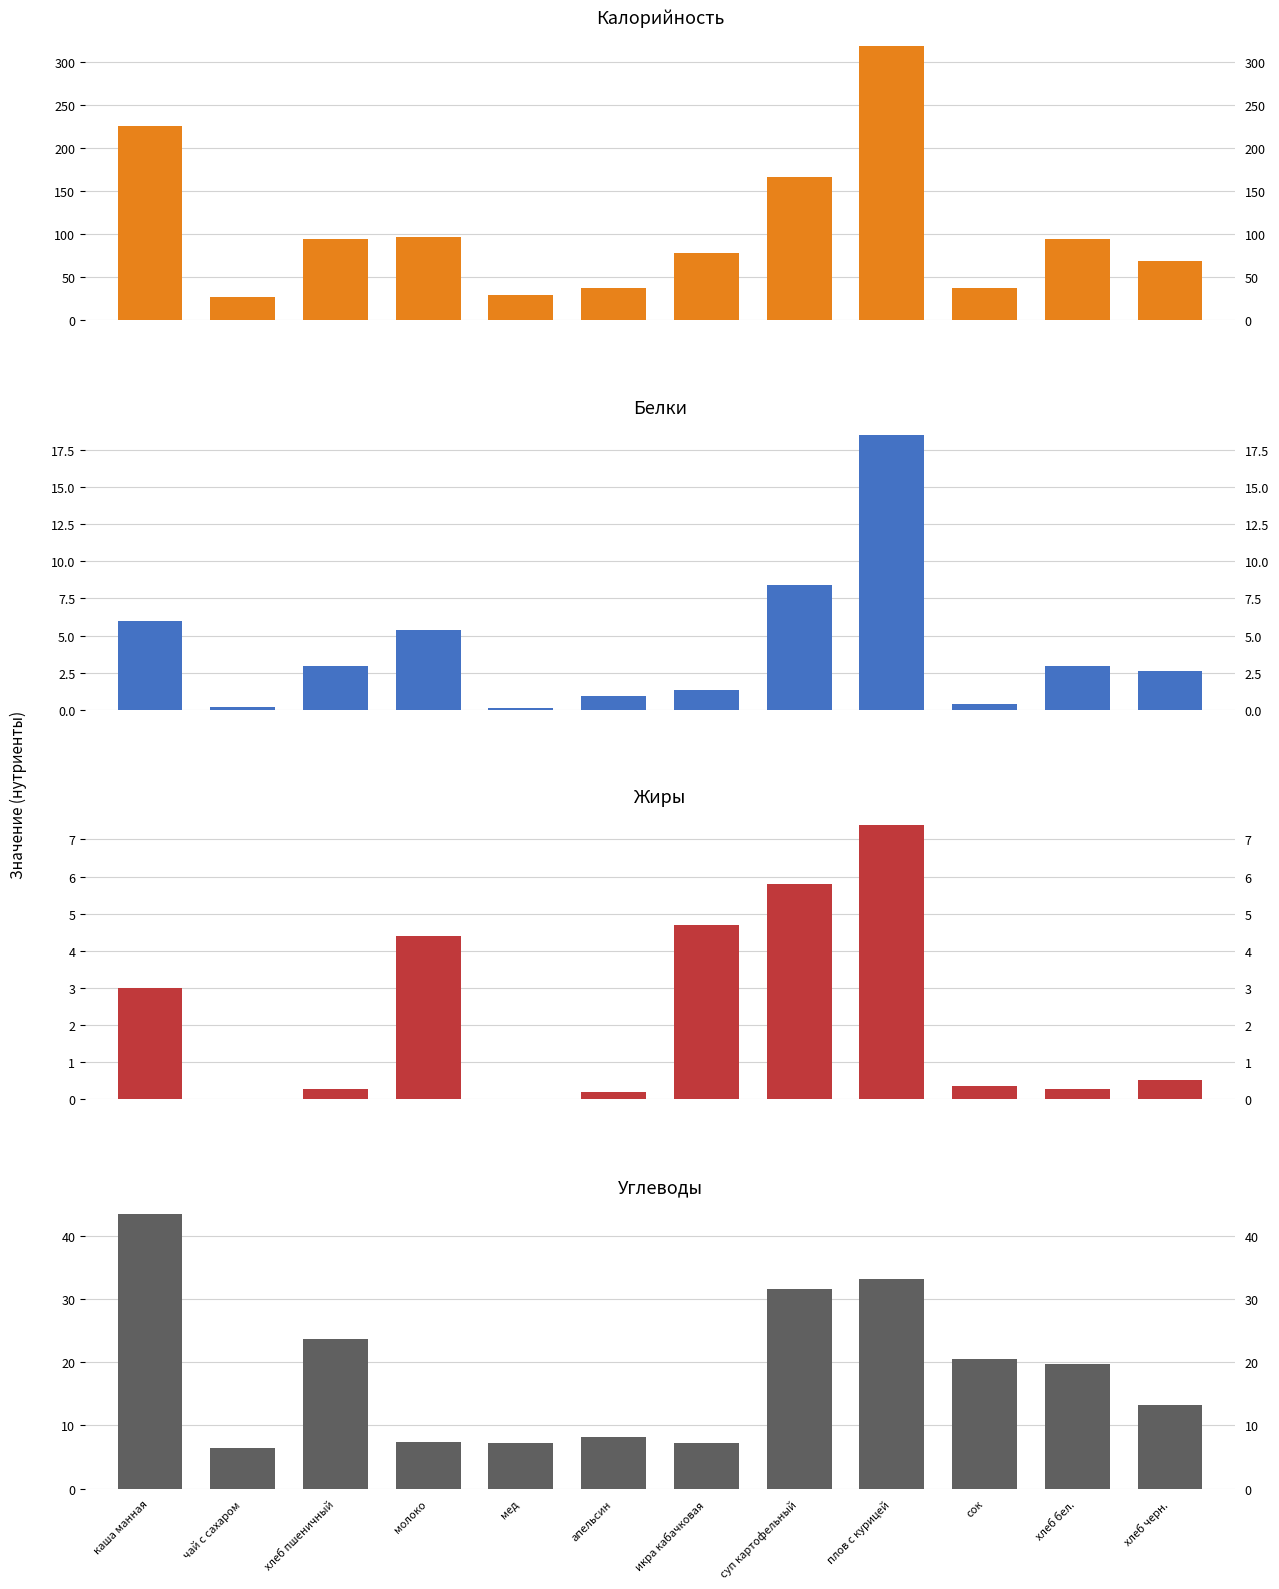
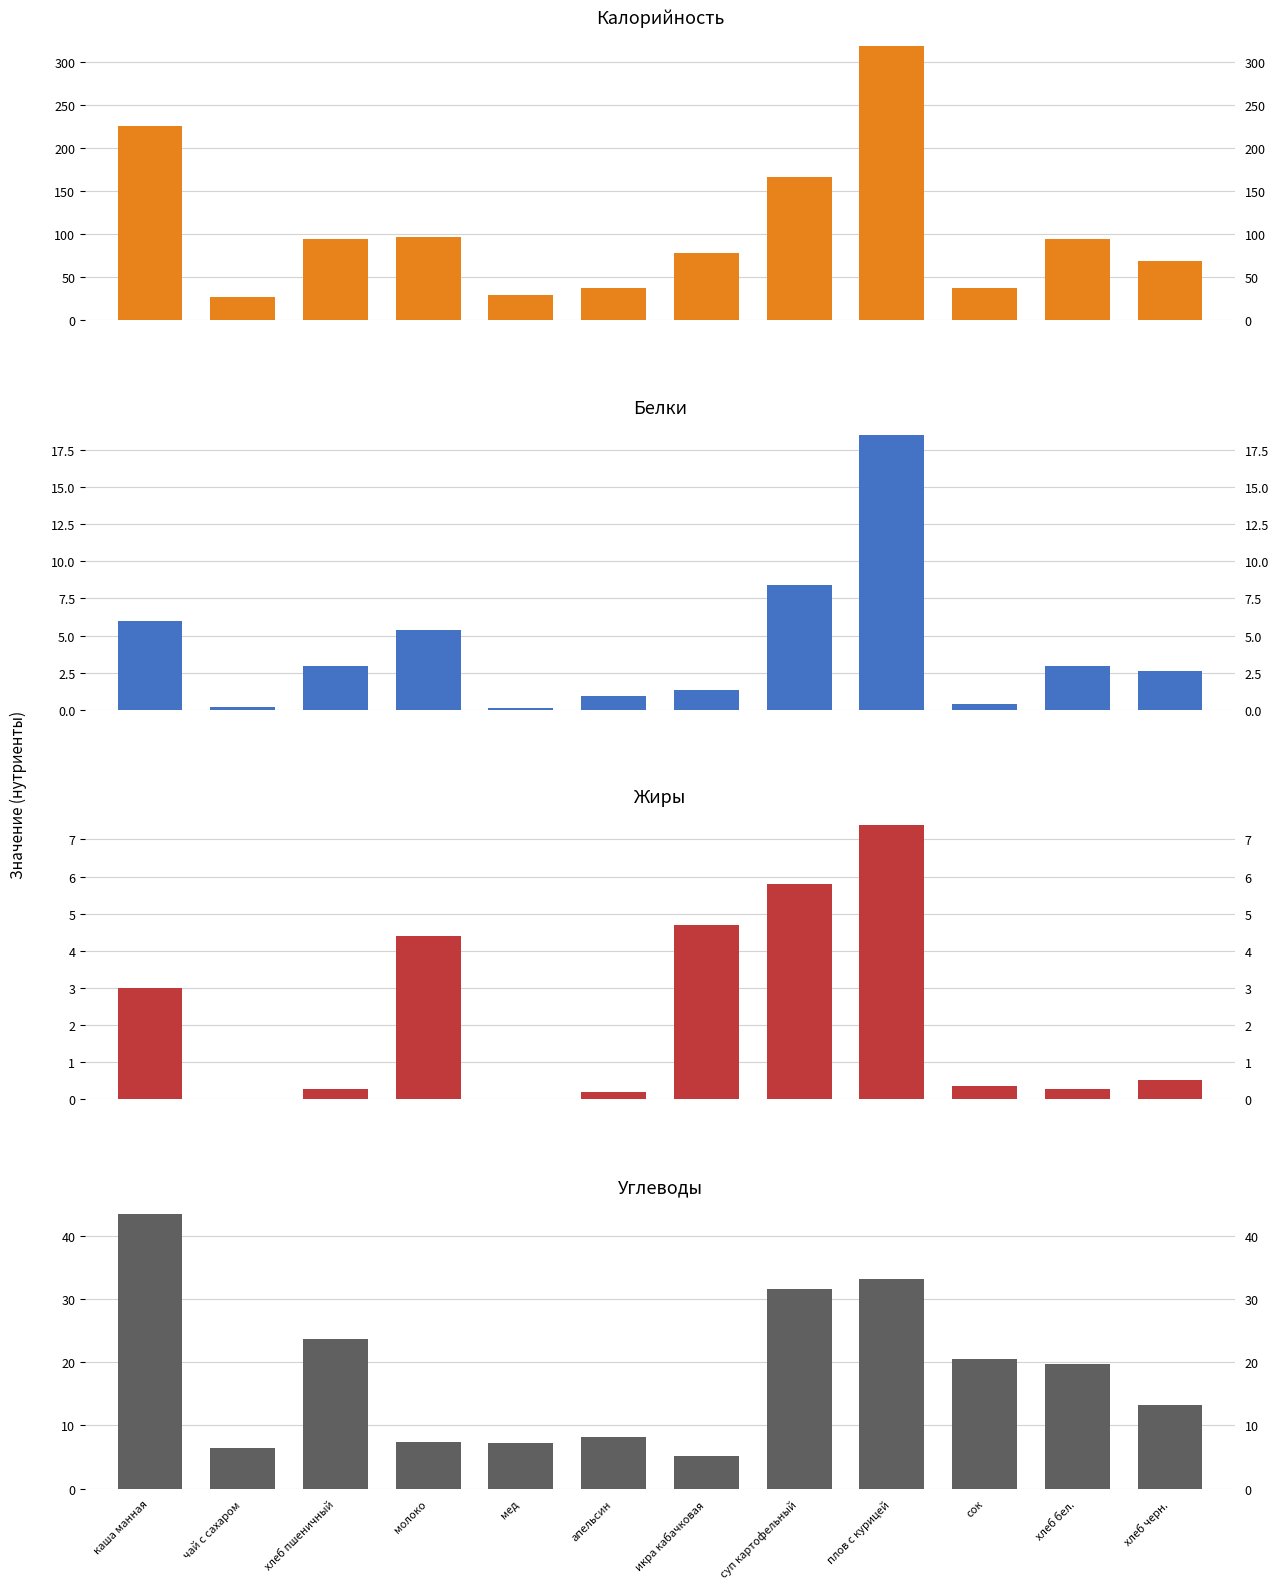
Углеводы, икра кабачковая: 7 -> 5
